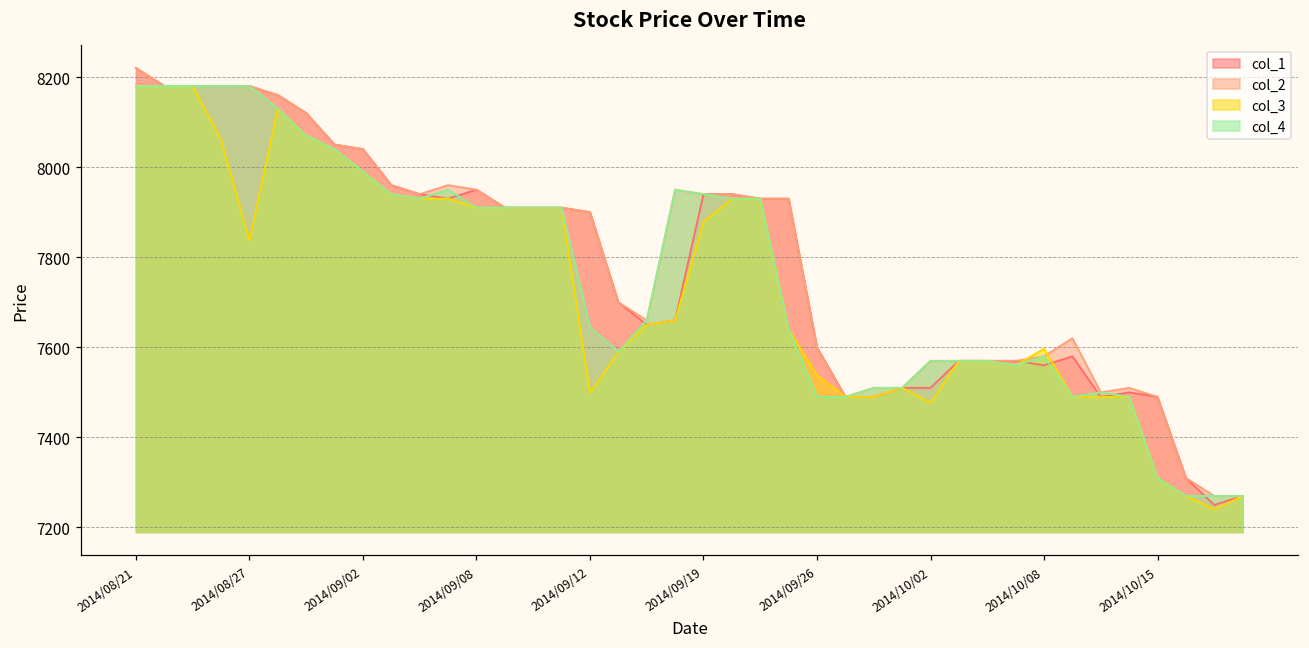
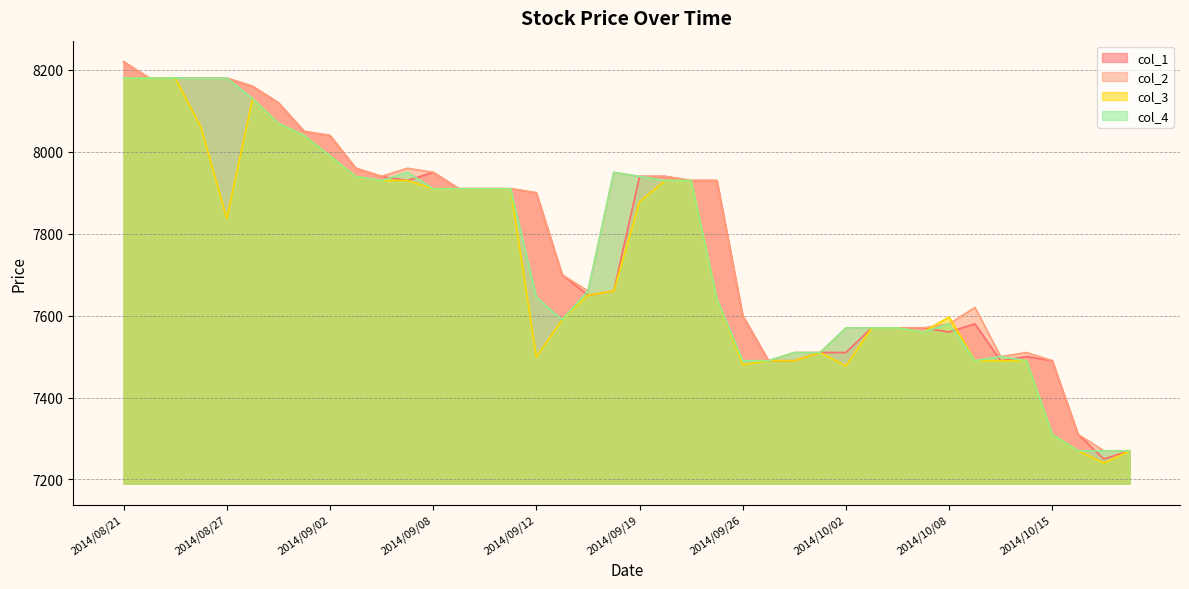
col_3, 2014/09/26: 7540 -> 7480
